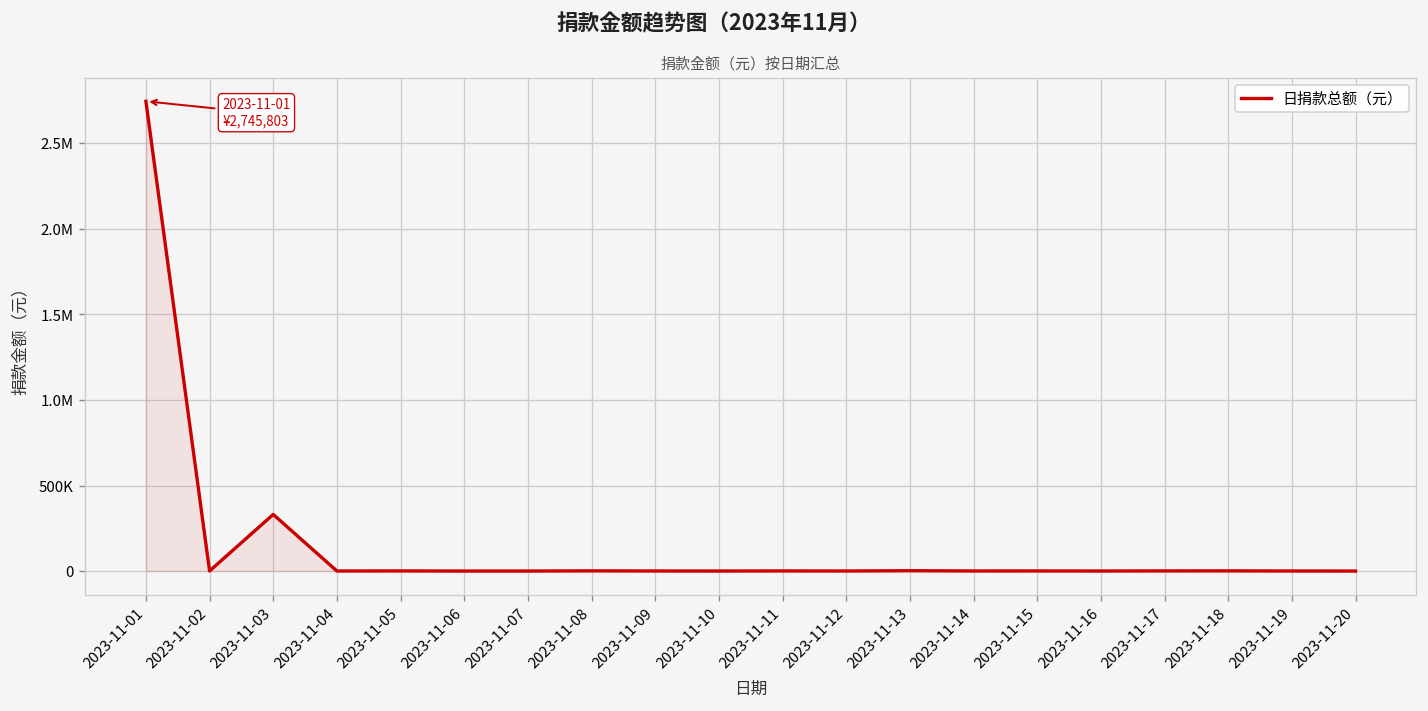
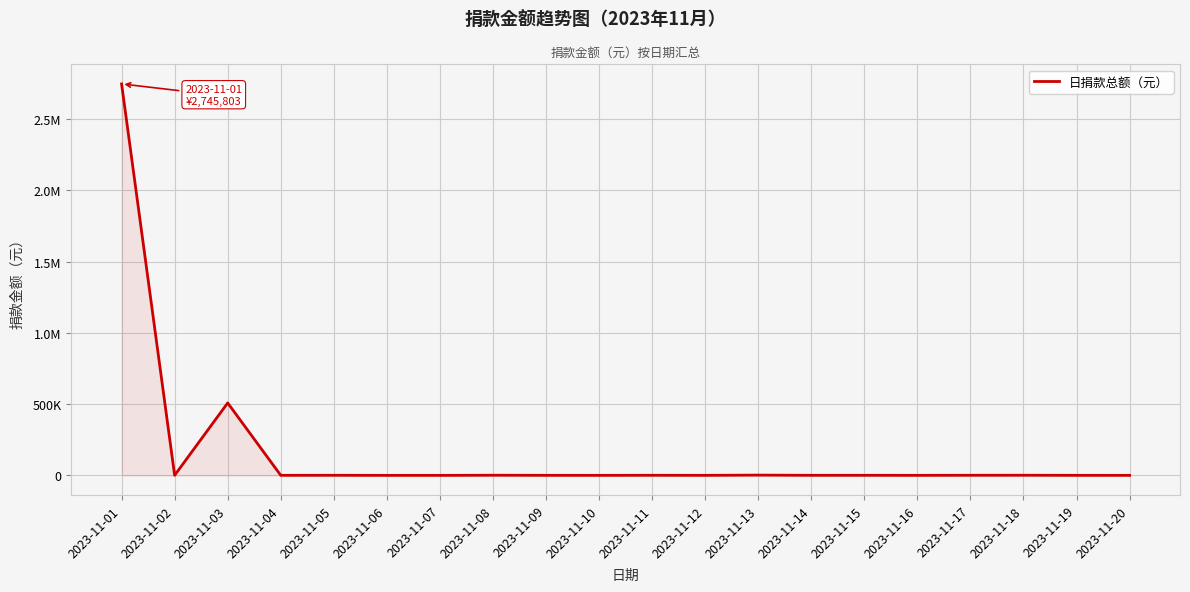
2023-11-03: 330000 -> 510000
